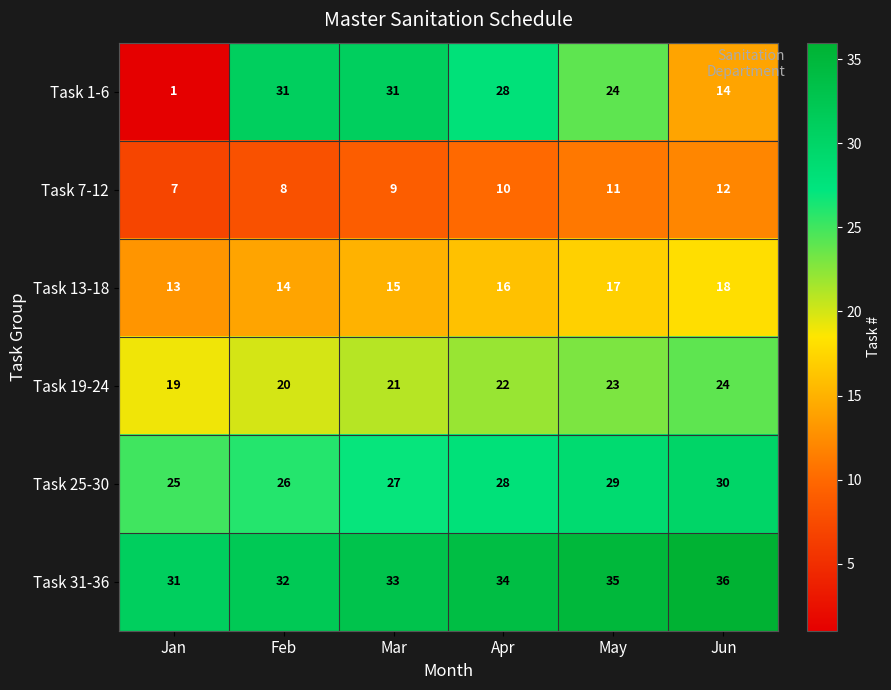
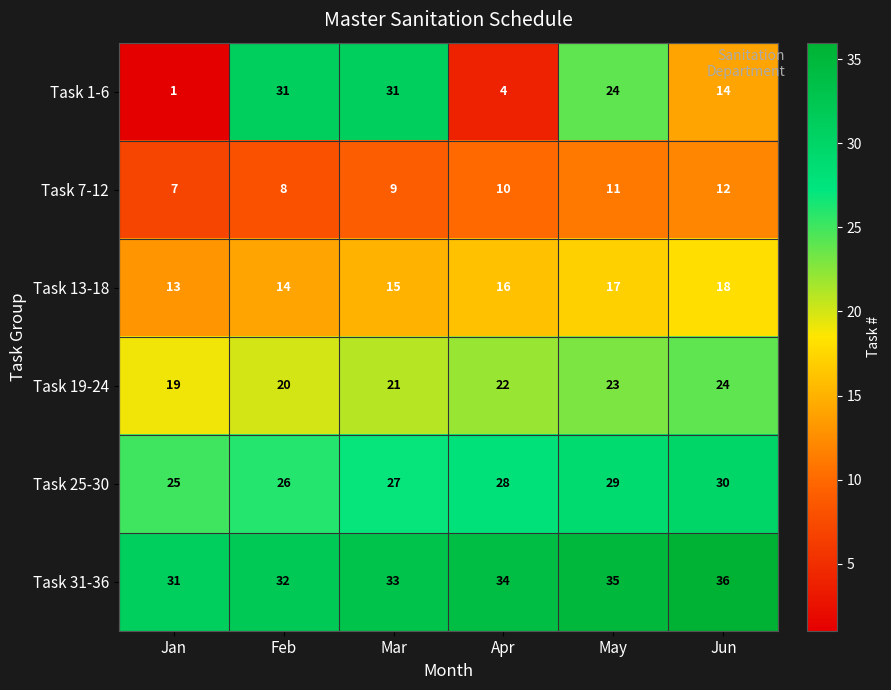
Task 1-6, Apr: 28 -> 4
